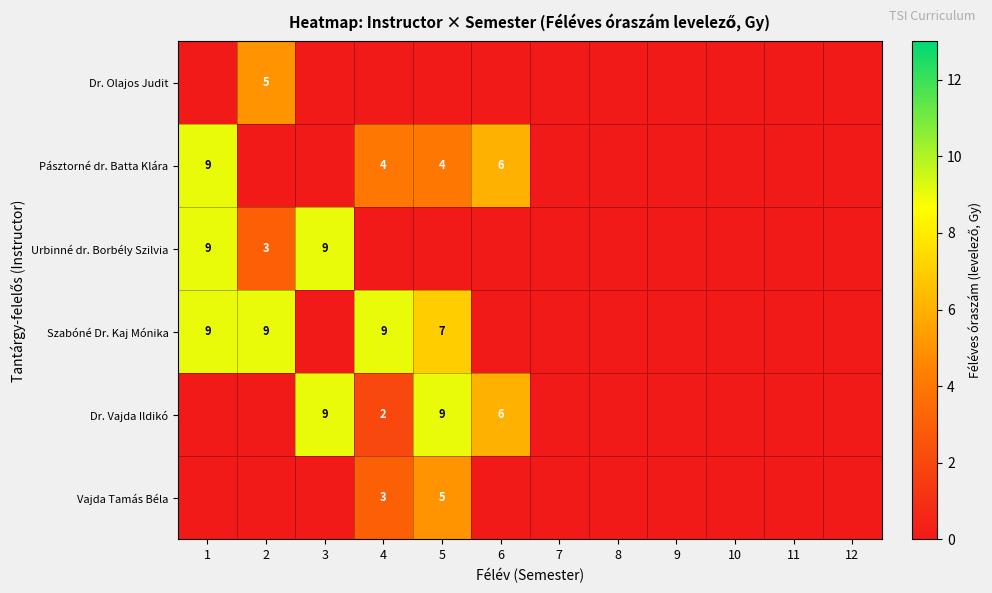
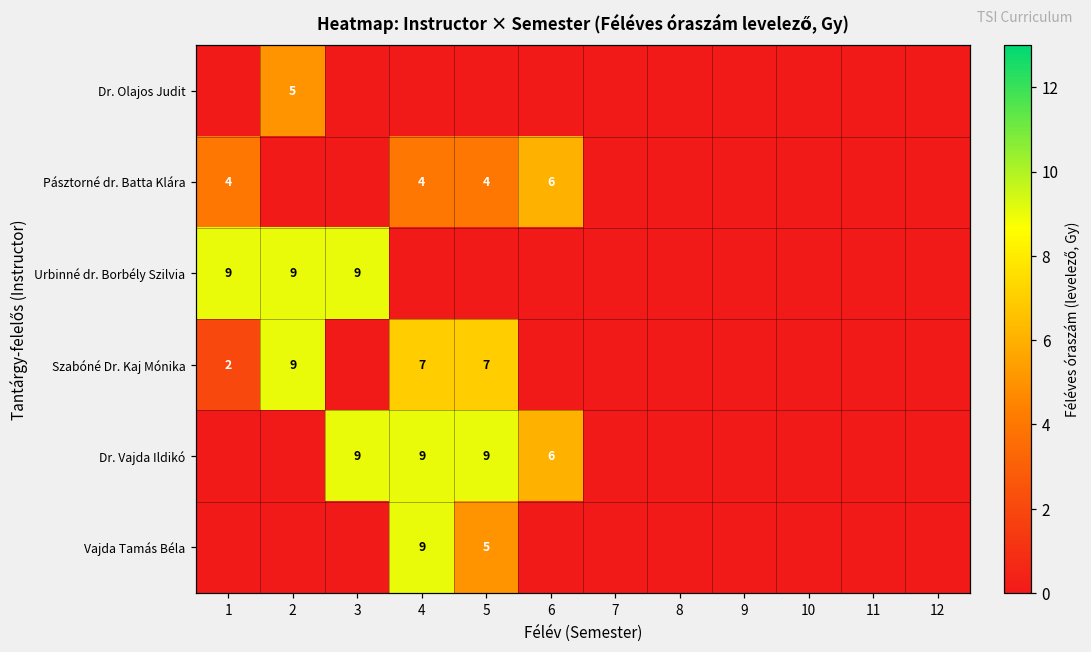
Pásztorné dr. Batta Klára, 1: 9 -> 4
Urbinné dr. Borbély Szilvia, 2: 3 -> 9
Szabóné Dr. Kaj Mónika, 1: 9 -> 2
Szabóné Dr. Kaj Mónika, 4: 9 -> 7
Dr. Vajda Ildikó, 4: 2 -> 9
Vajda Tamás Béla, 4: 3 -> 9
